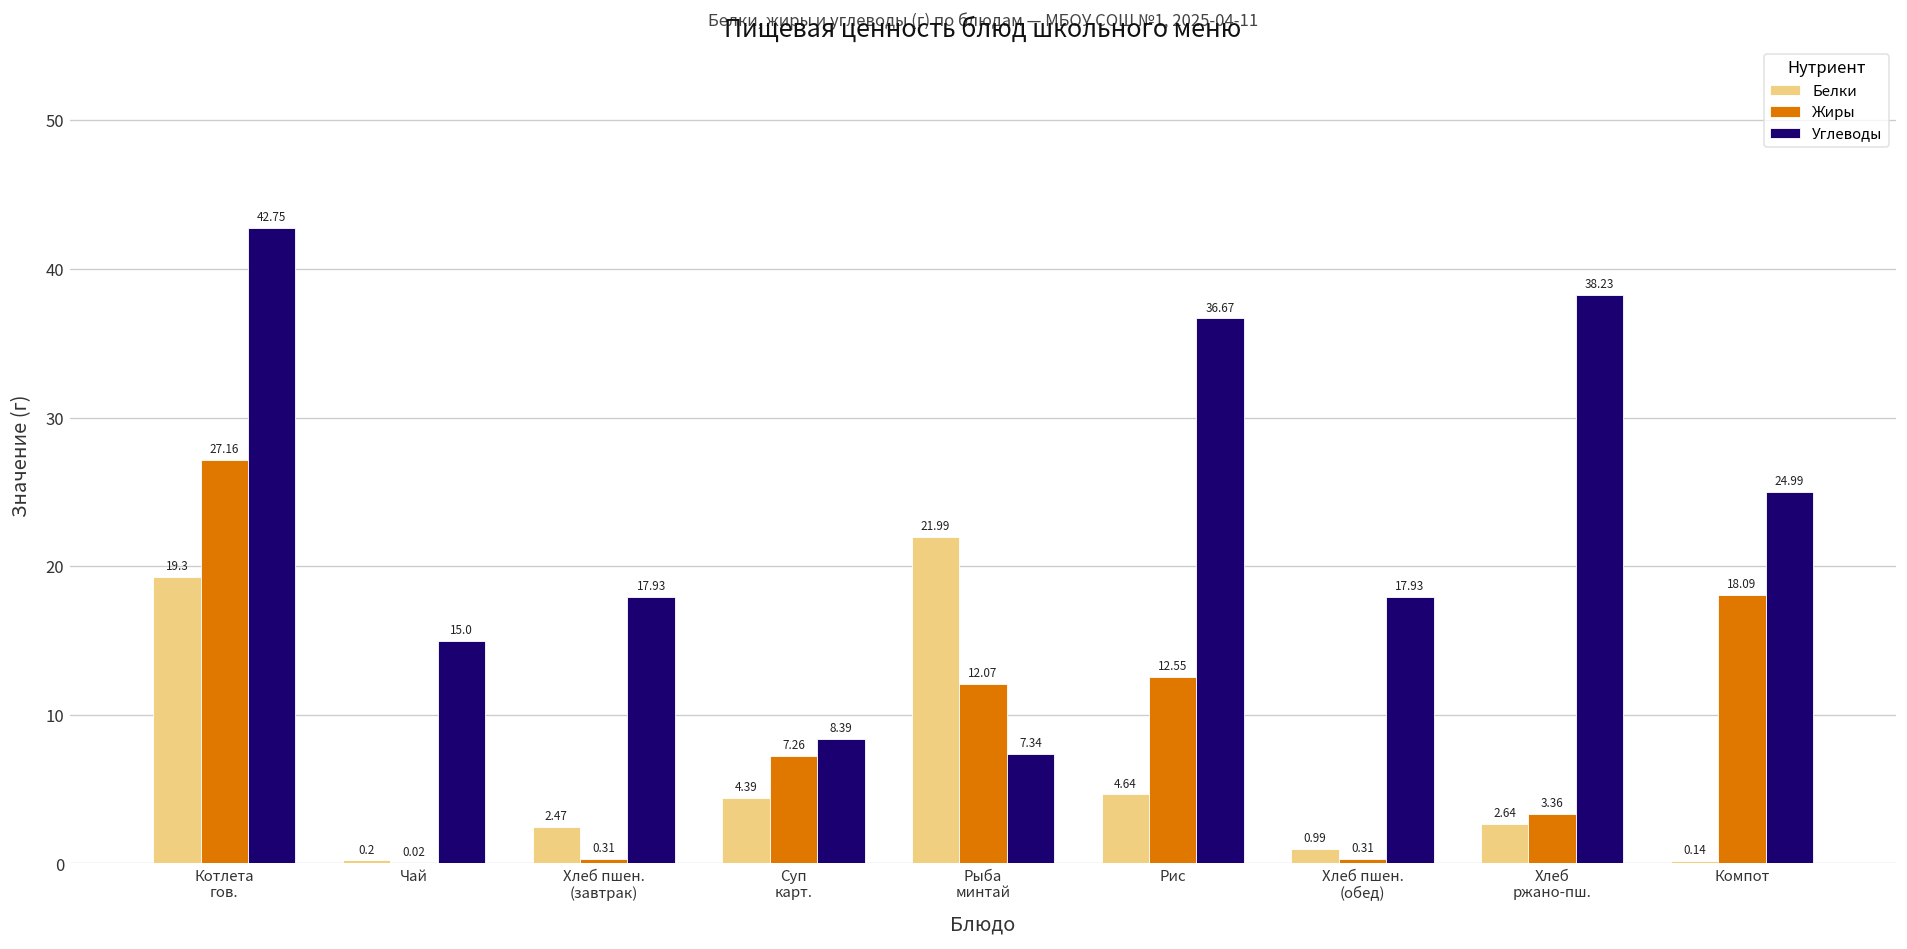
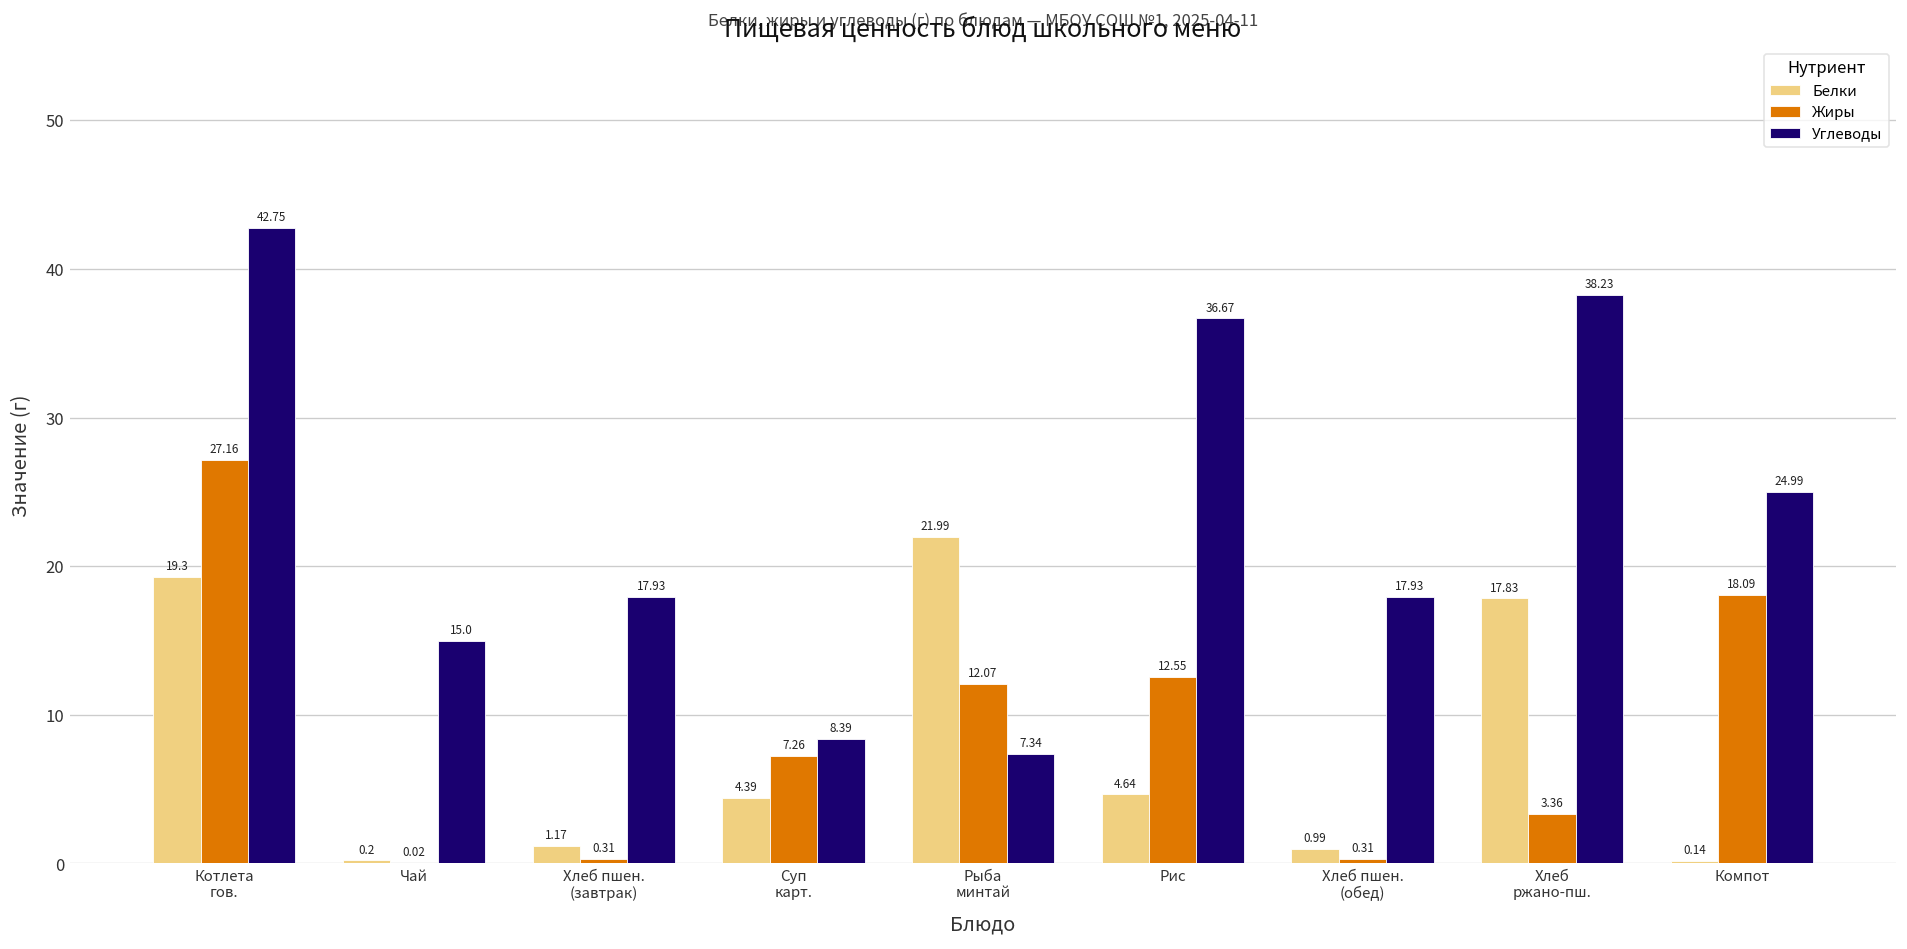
Белки, Хлеб пшен. (завтрак): 2.47 -> 1.17
Белки, Хлеб ржано-пш.: 2.64 -> 17.83
